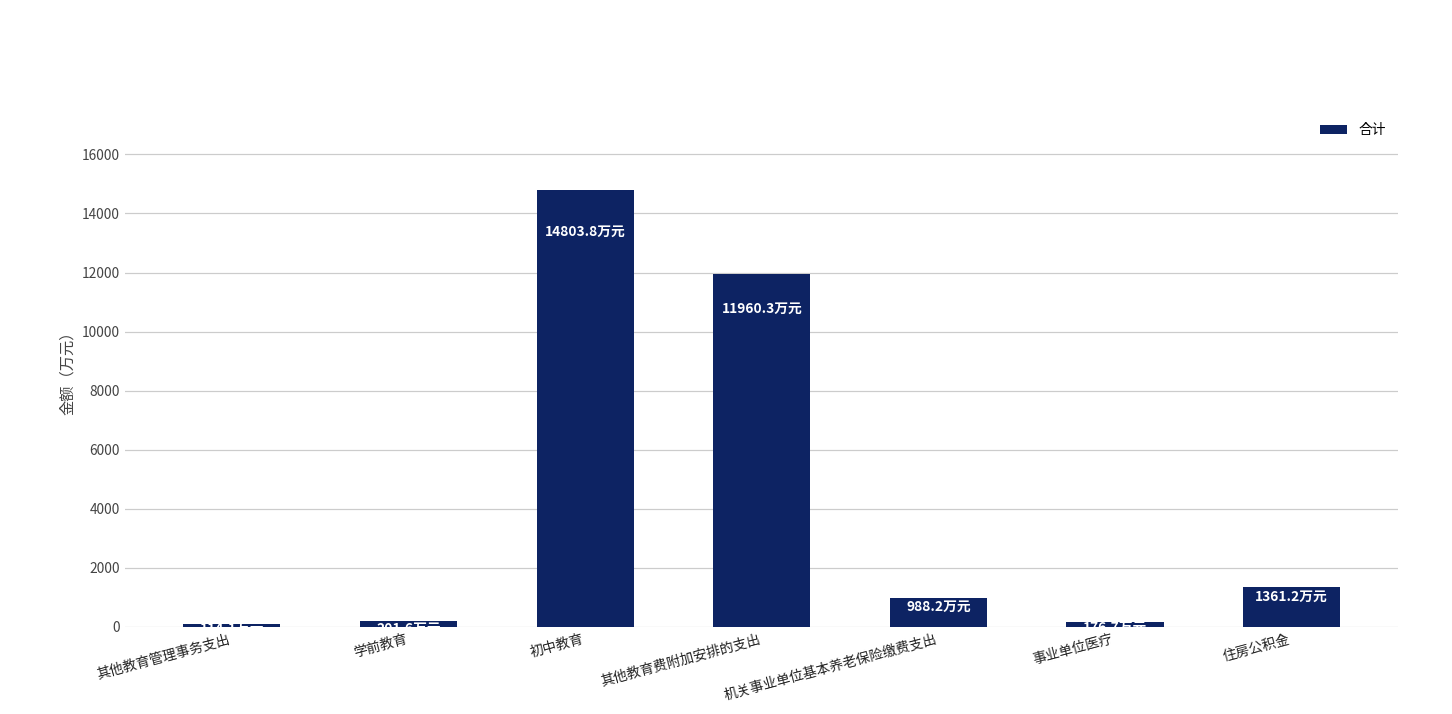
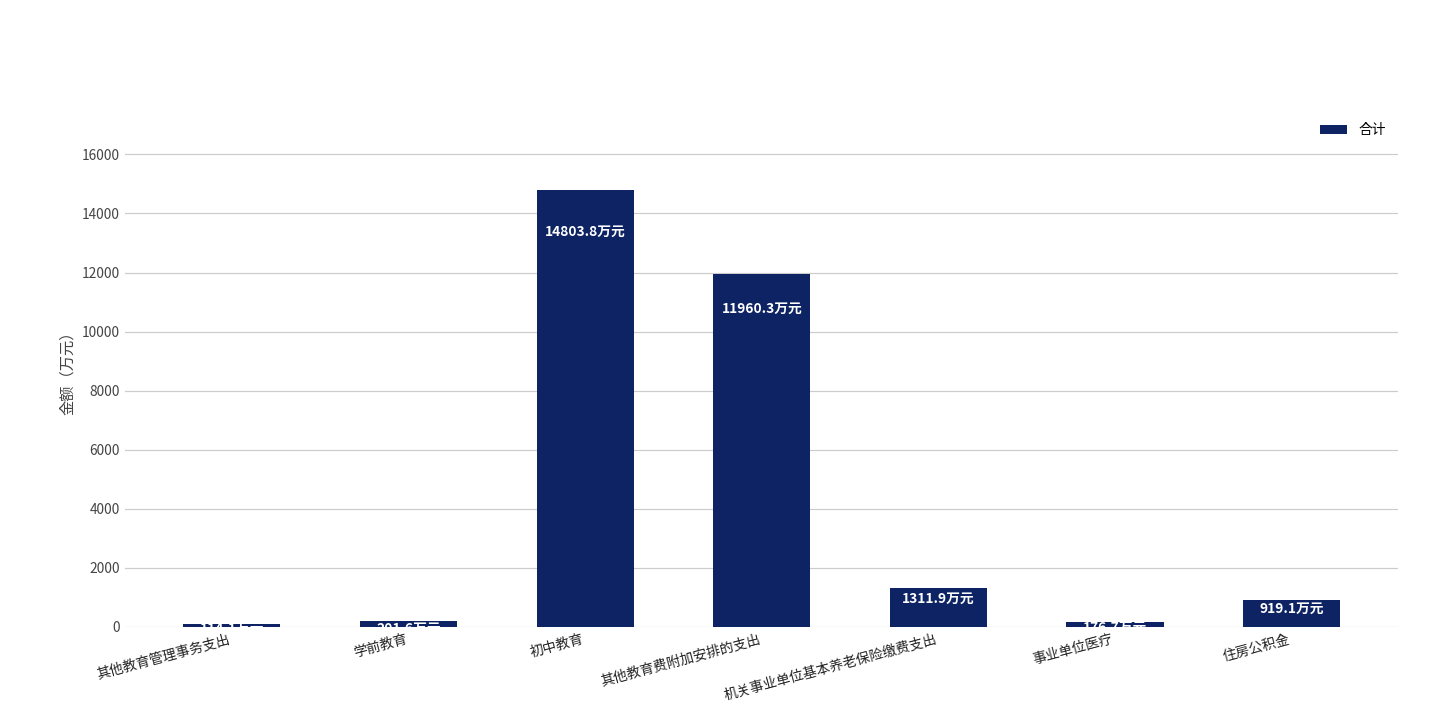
机关事业单位基本养老保险缴费支出: 988.2 -> 1311.9
住房公积金: 1361.2 -> 919.1
